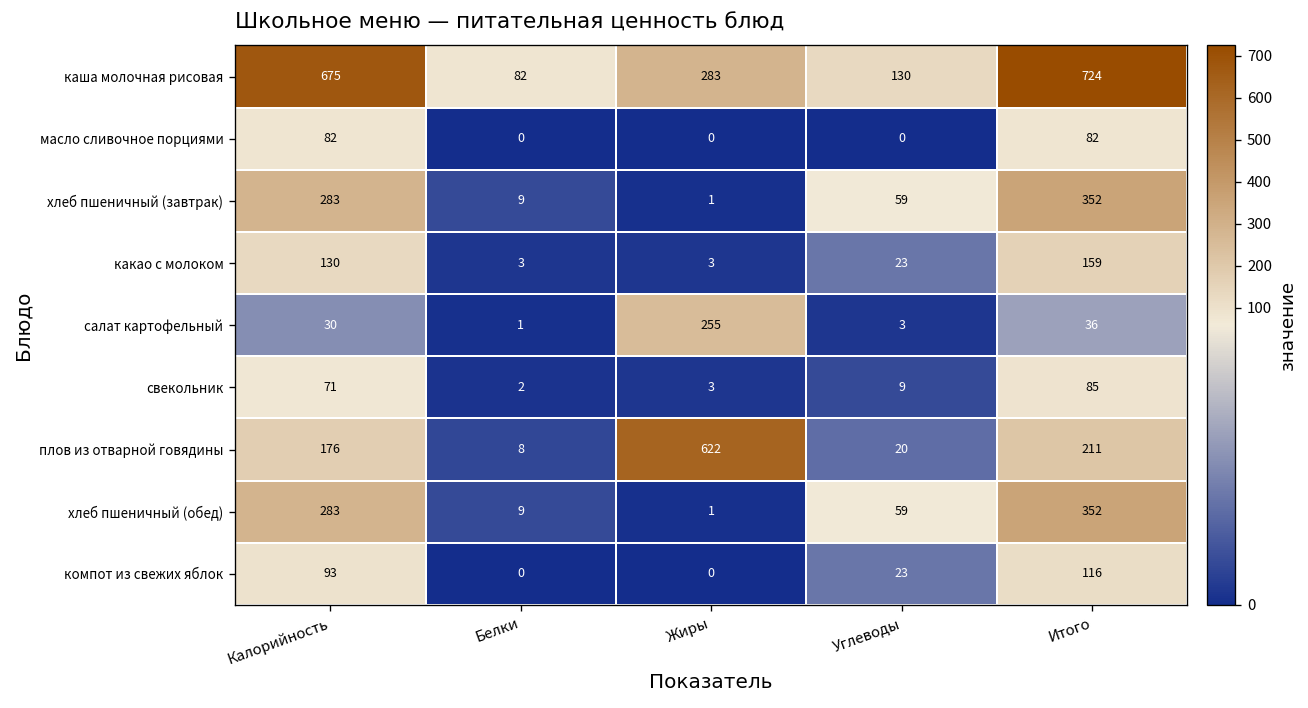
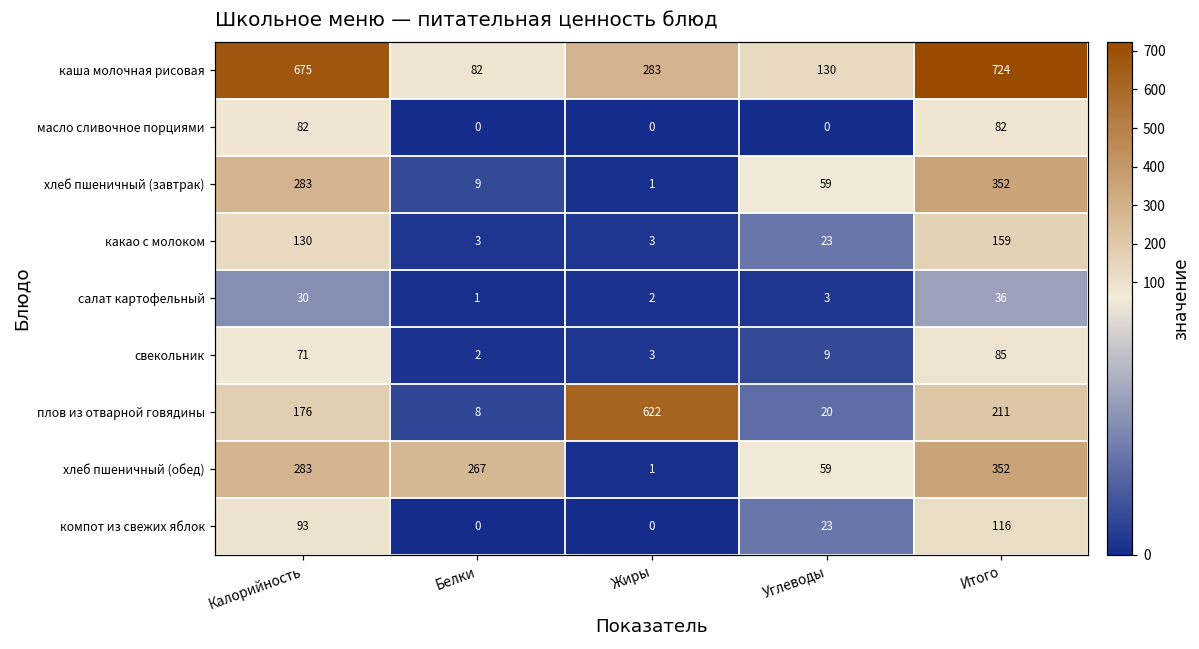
салат картофельный, Жиры: 255 -> 2
хлеб пшеничный (обед), Белки: 9 -> 267
